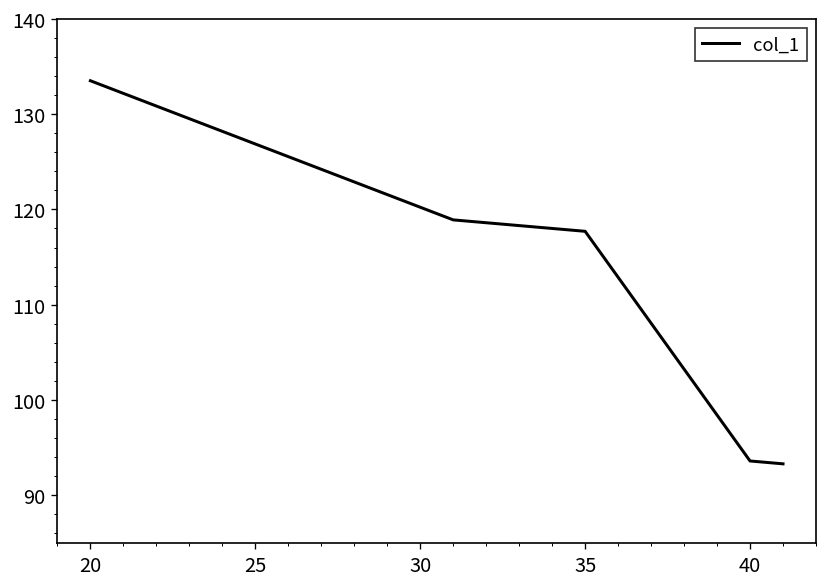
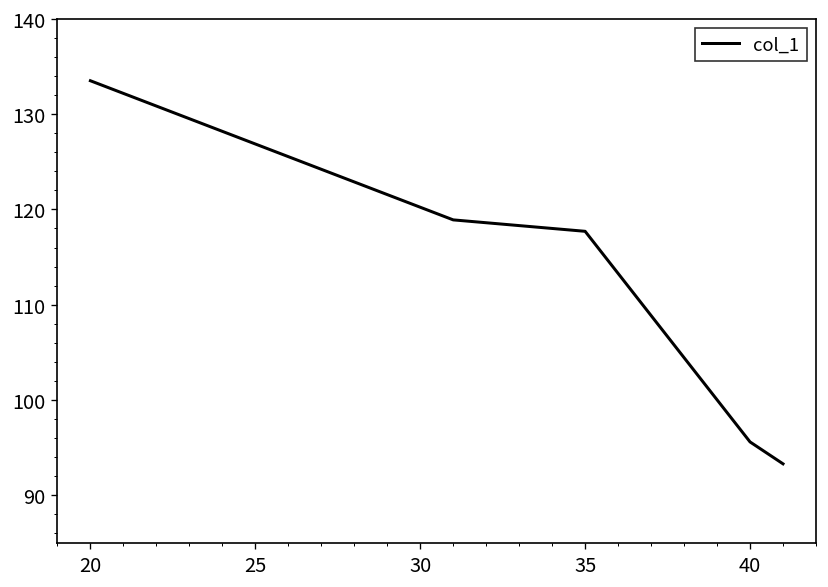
40: 94 -> 96
